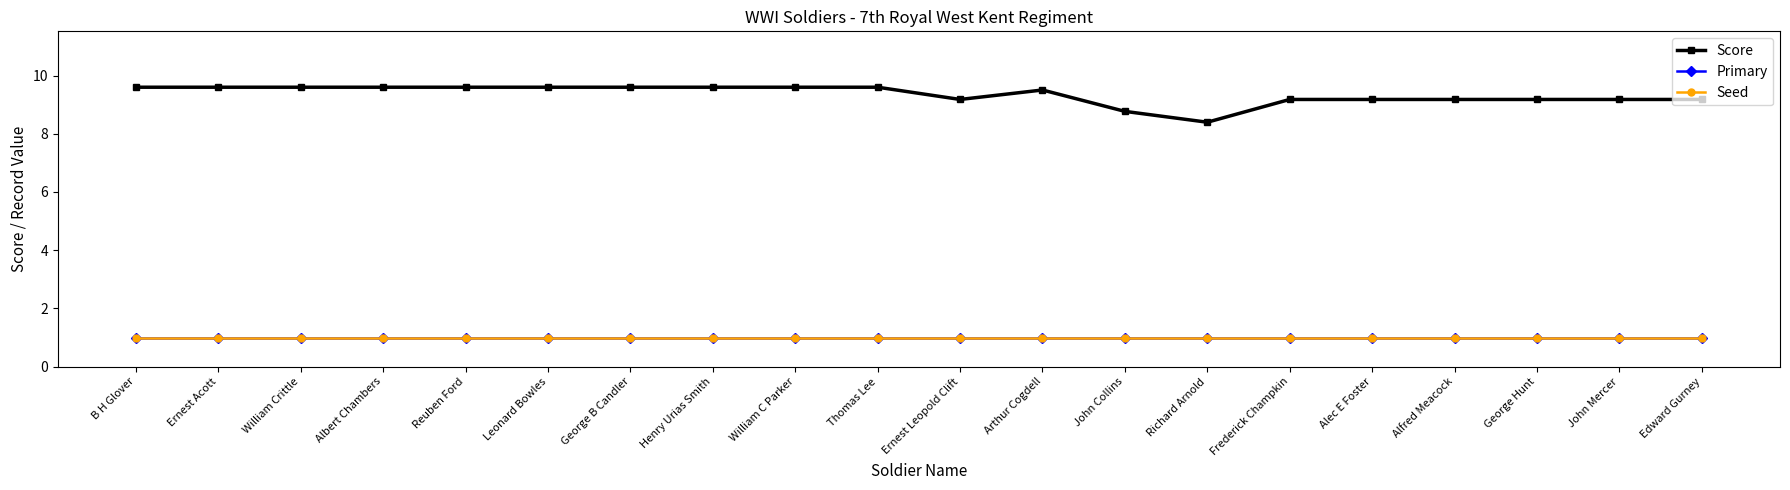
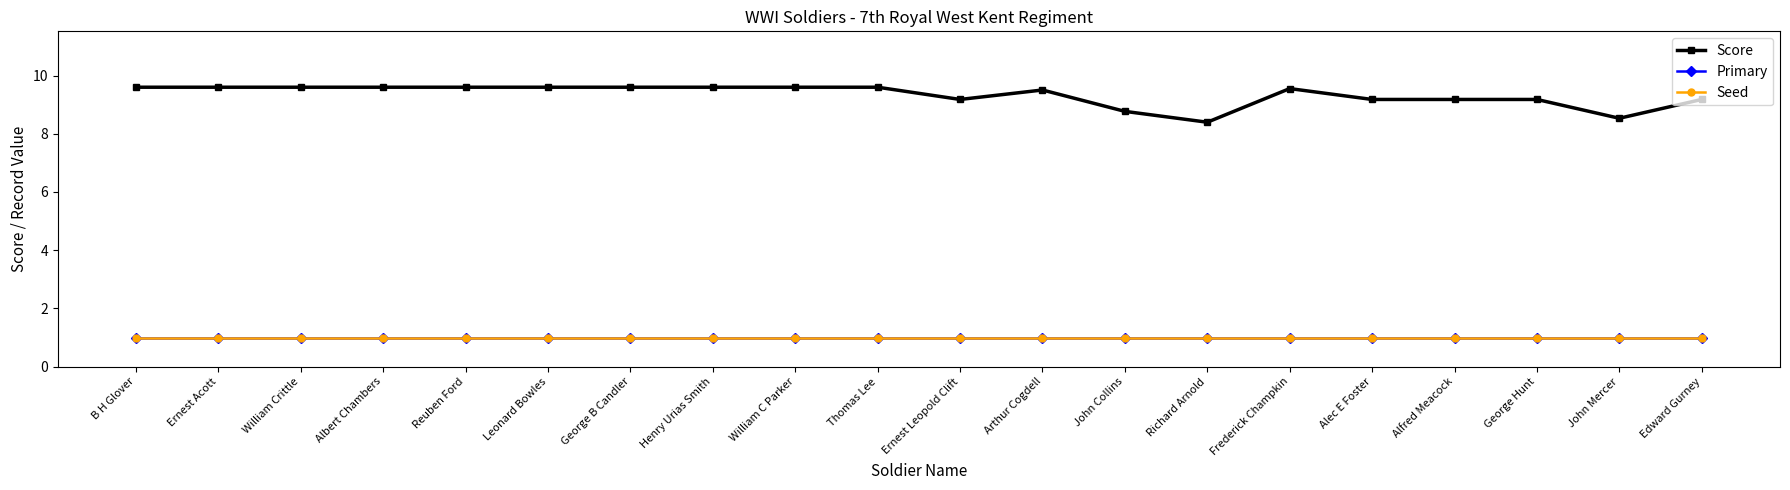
Score, Frederick Champkin: 9.2 -> 9.6
Score, John Mercer: 9.2 -> 8.5
